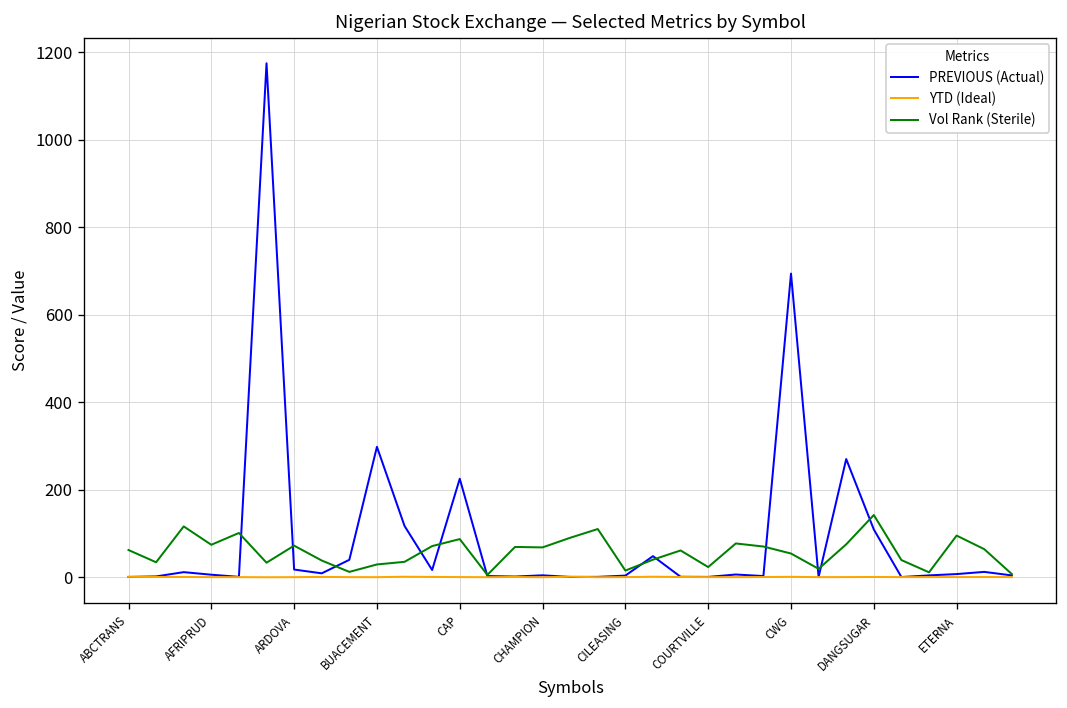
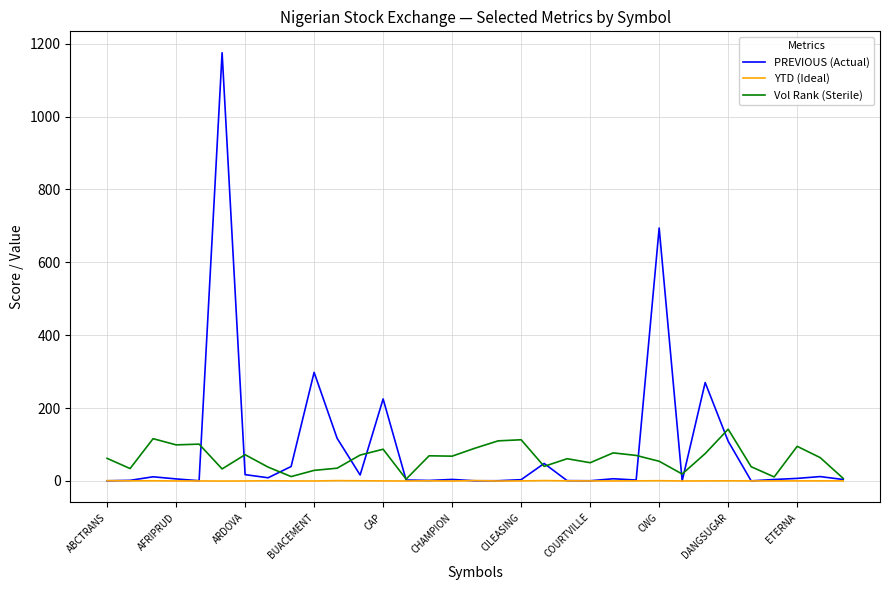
Vol Rank (Sterile), AFRIPRUD: 70 -> 100
Vol Rank (Sterile), CILEASING: 20 -> 110
Vol Rank (Sterile), COURTVILLE: 20 -> 50
